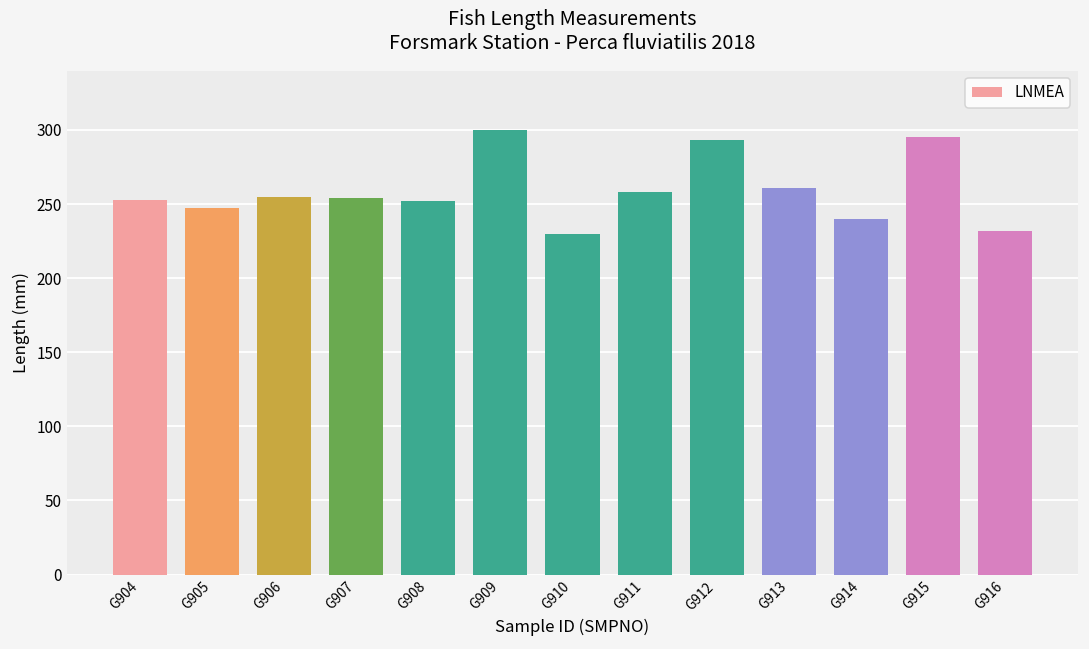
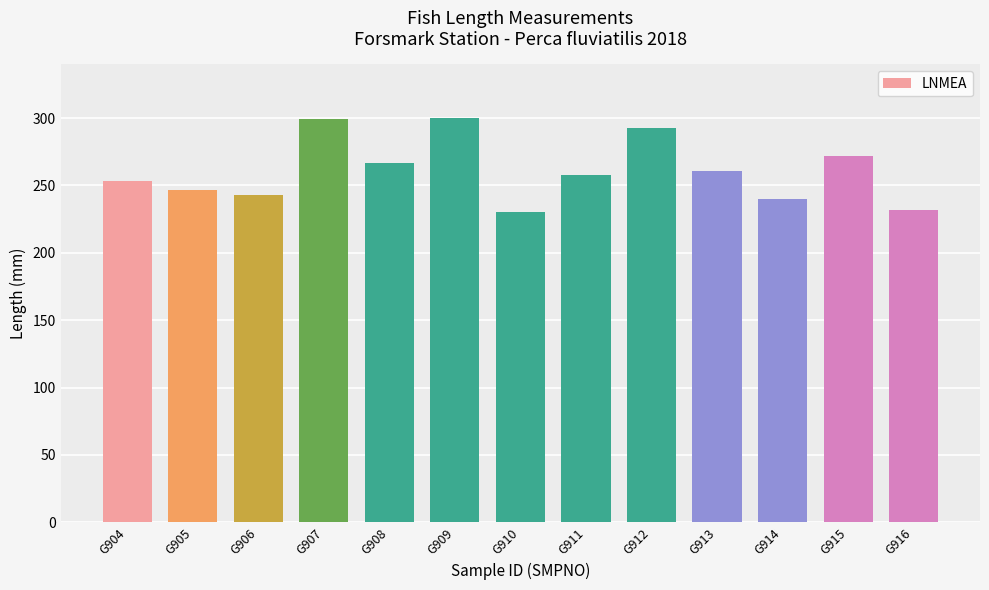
G906: 255 -> 243
G907: 254 -> 299
G908: 252 -> 267
G915: 295 -> 272
